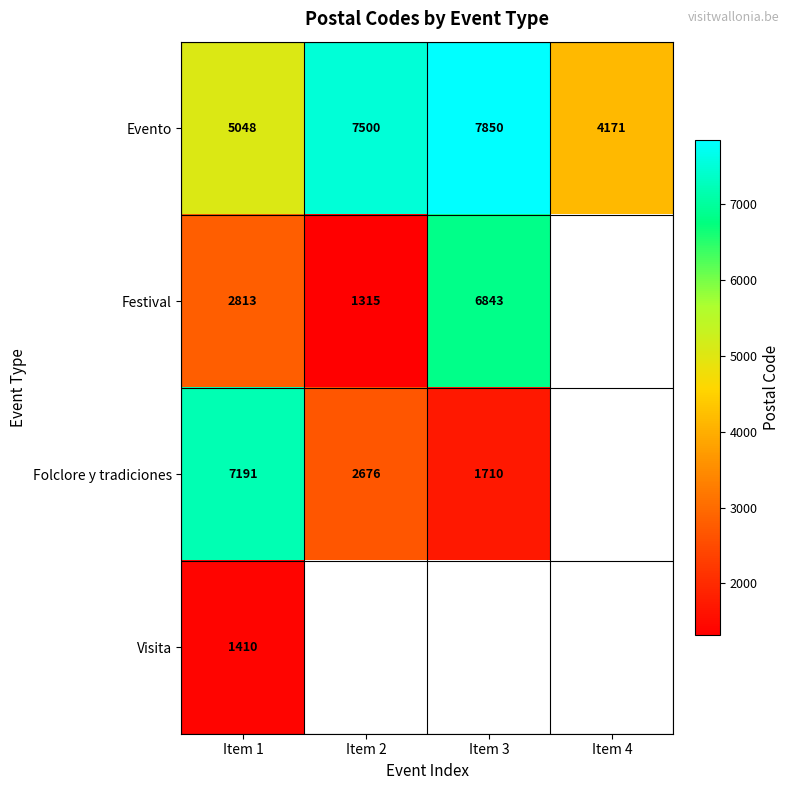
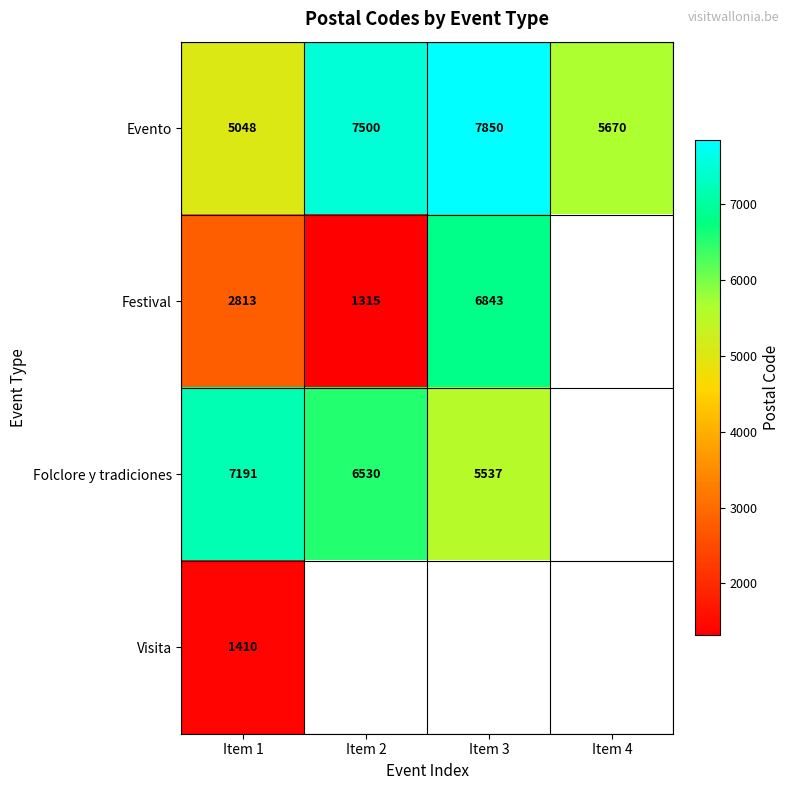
Evento, Item 4: 4171 -> 5670
Folclore y tradiciones, Item 2: 2676 -> 6530
Folclore y tradiciones, Item 3: 1710 -> 5537
